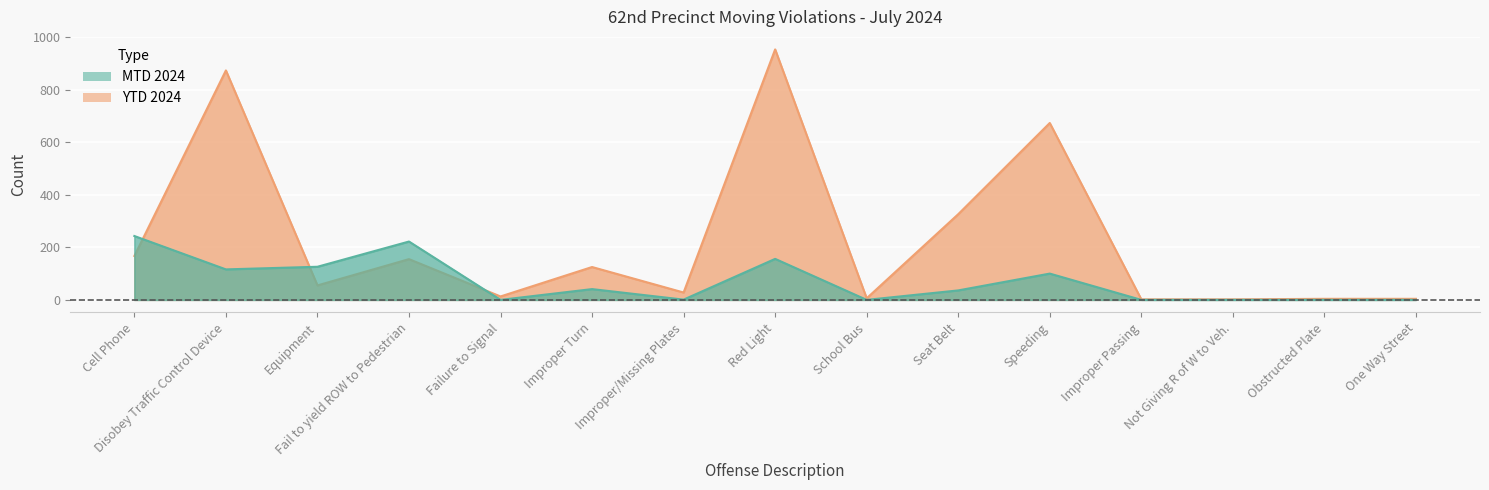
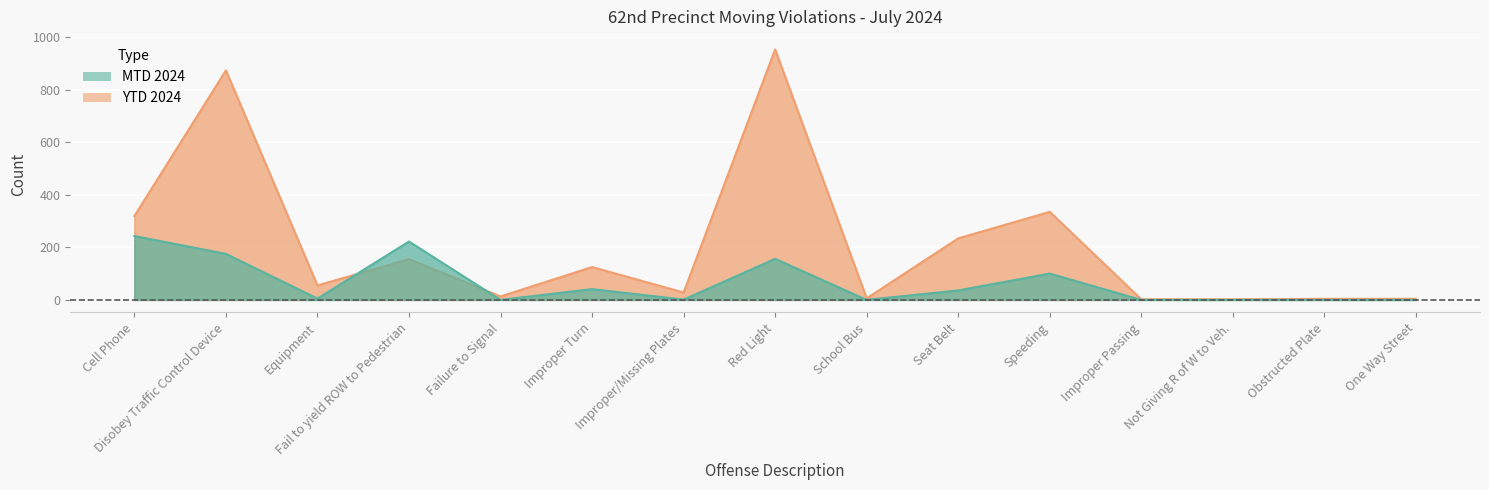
YTD 2024, Cell Phone: 170 -> 320
MTD 2024, Disobey Traffic Control Device: 120 -> 180
MTD 2024, Equipment: 130 -> 10
YTD 2024, Seat Belt: 330 -> 230
YTD 2024, Speeding: 670 -> 340
